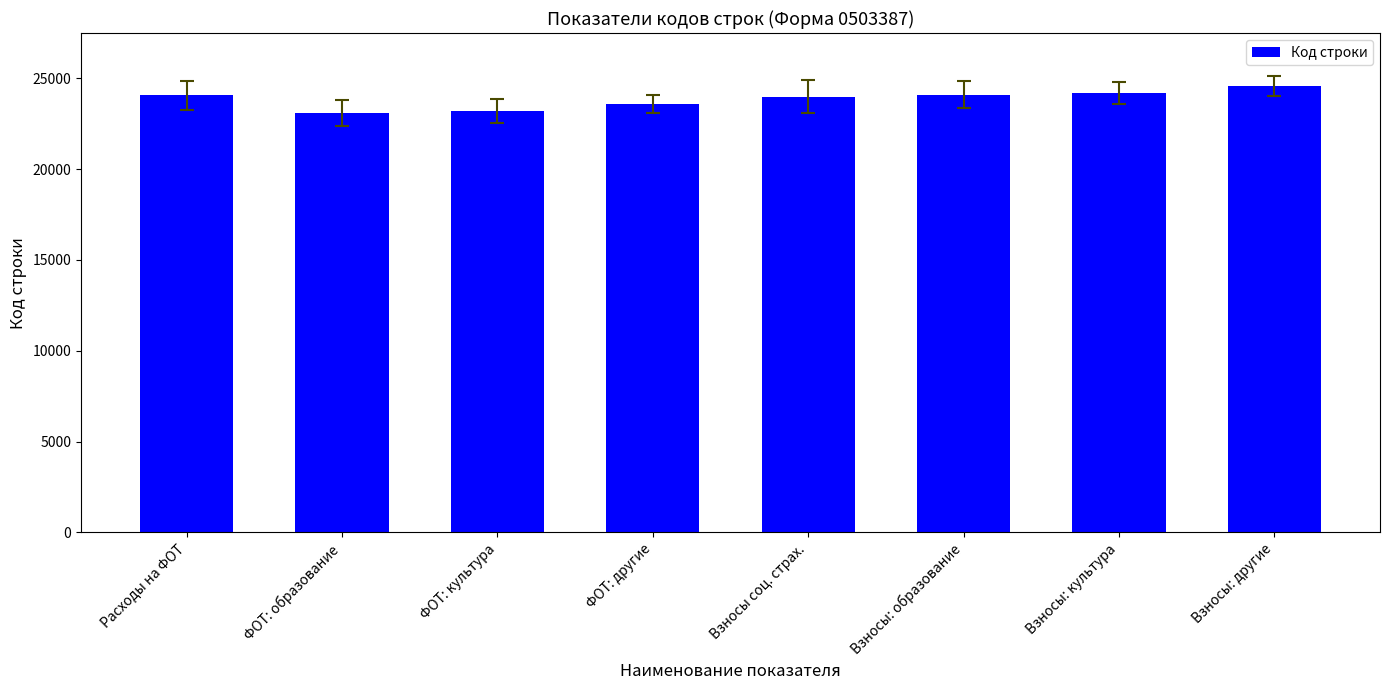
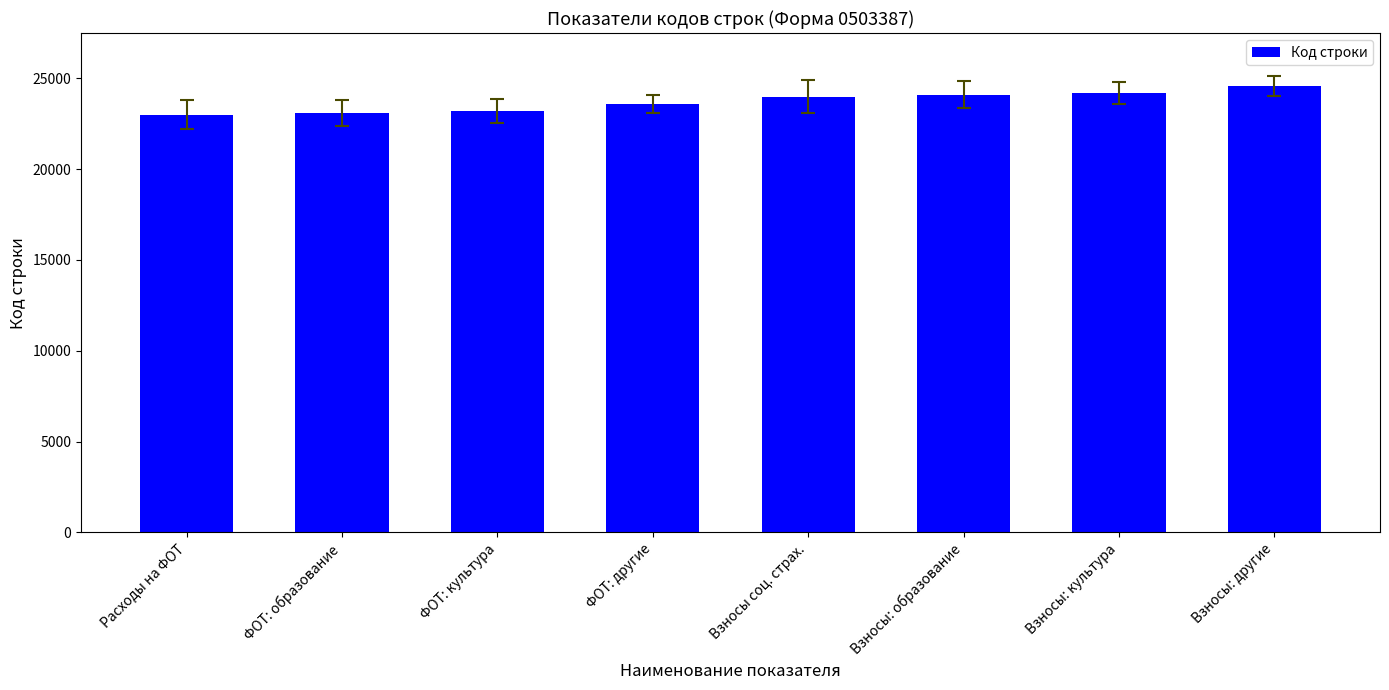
Код строки, Расходы на ФОТ: 24100 -> 23000
